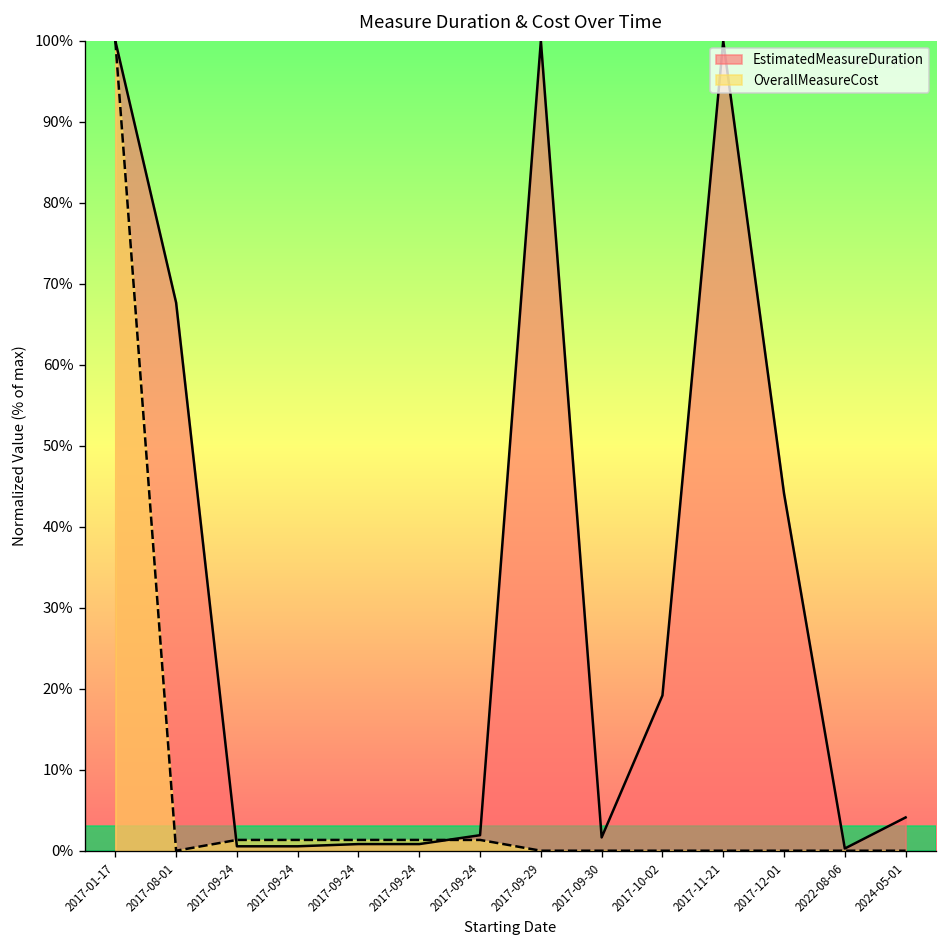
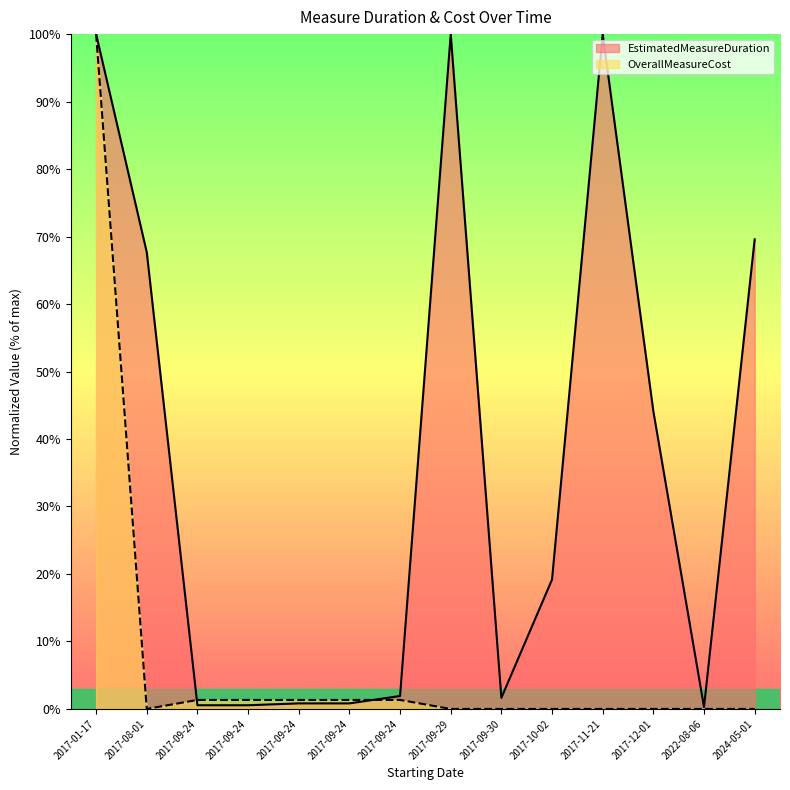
EstimatedMeasureDuration, 2024-05-01: 4% -> 70%
